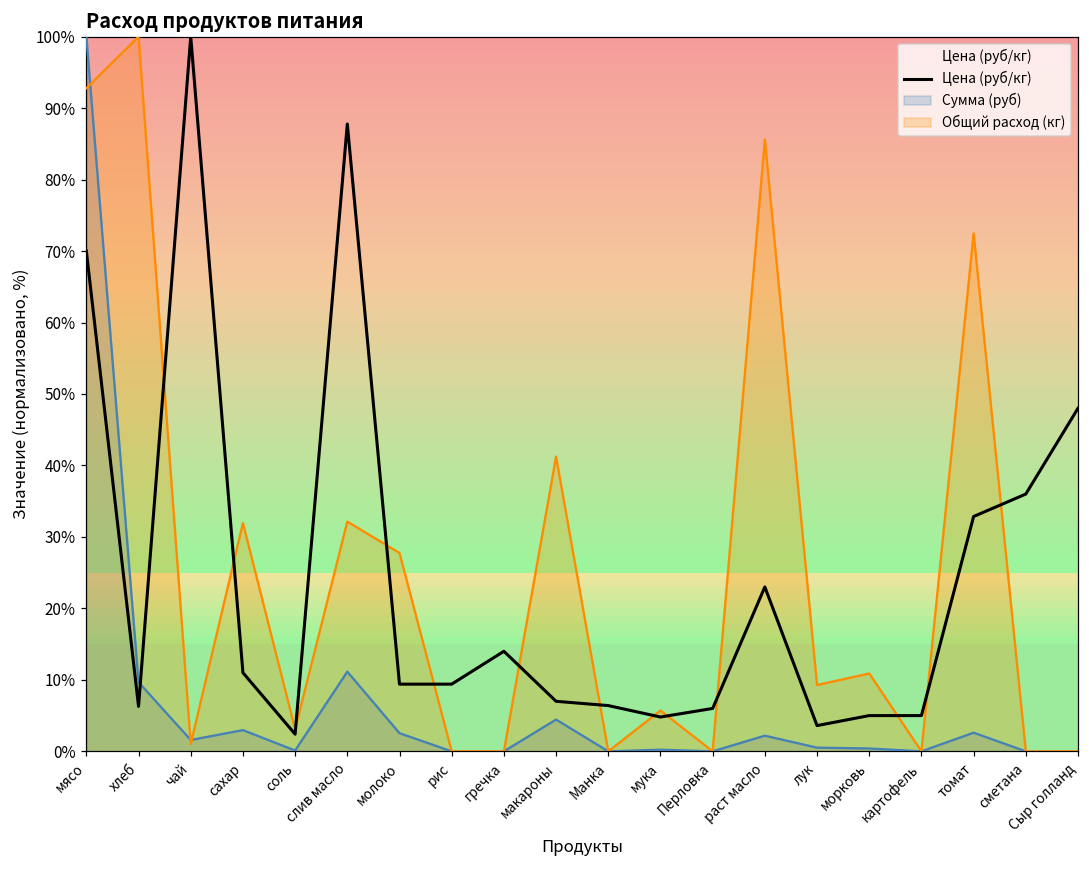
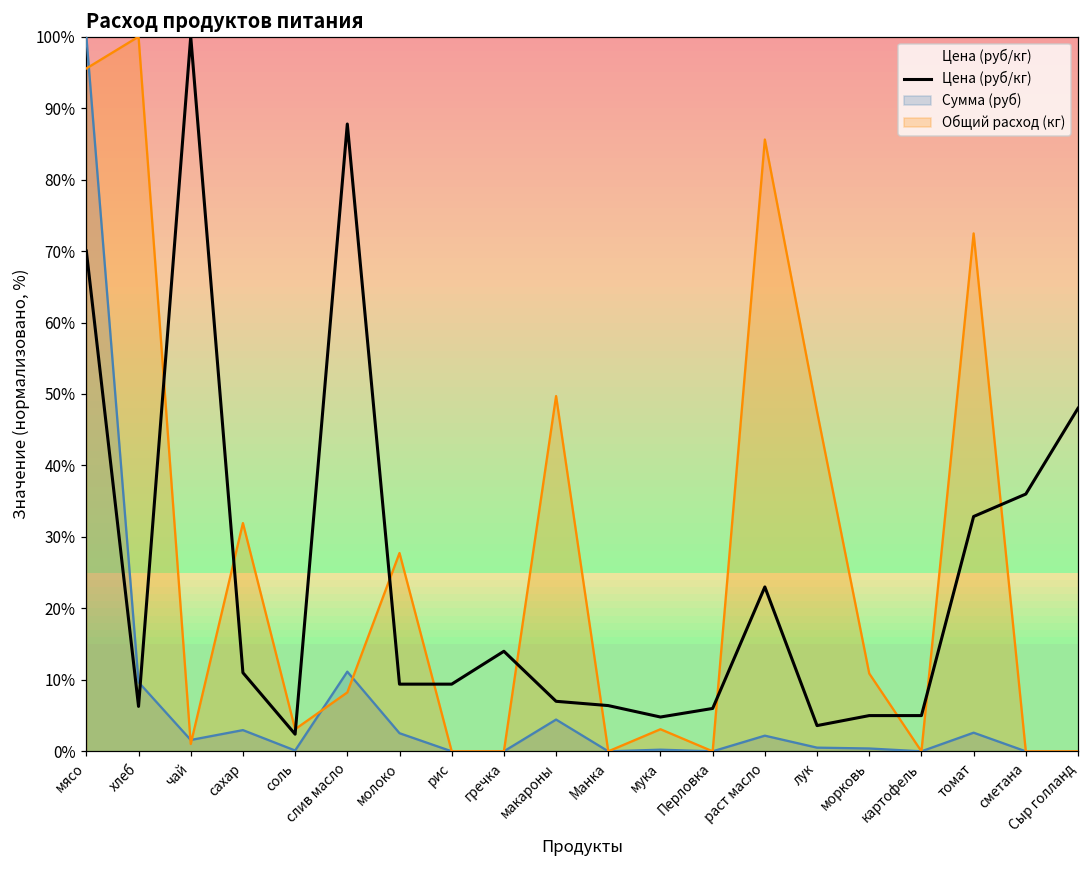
Общий расход (кг), мясо: 93% -> 96%
Общий расход (кг), слив масло: 32% -> 8%
Общий расход (кг), макароны: 41% -> 50%
Общий расход (кг), мука: 6% -> 3%
Общий расход (кг), лук: 9% -> 48%
